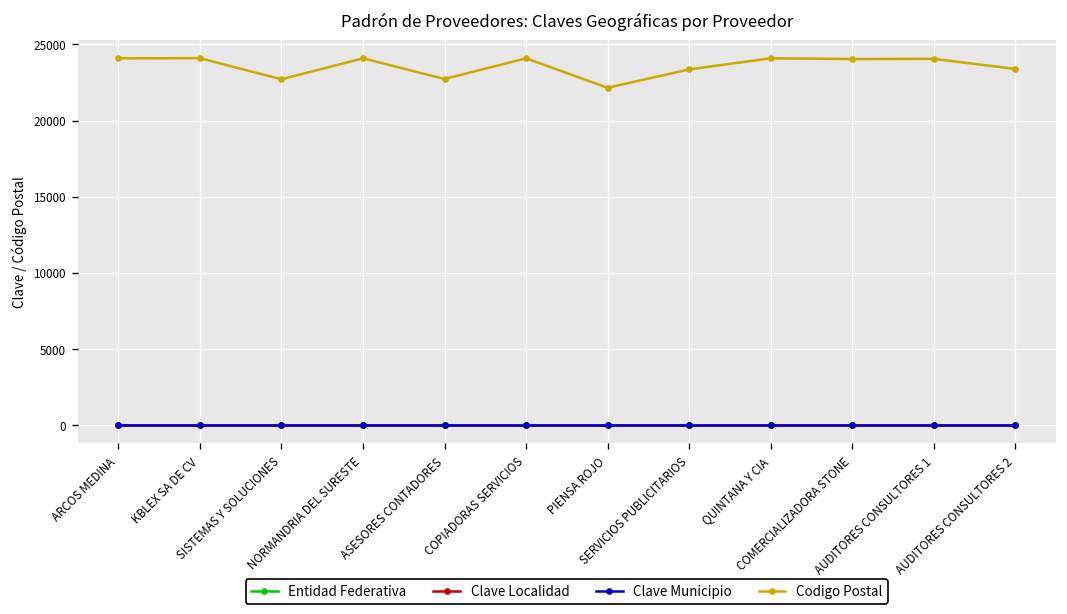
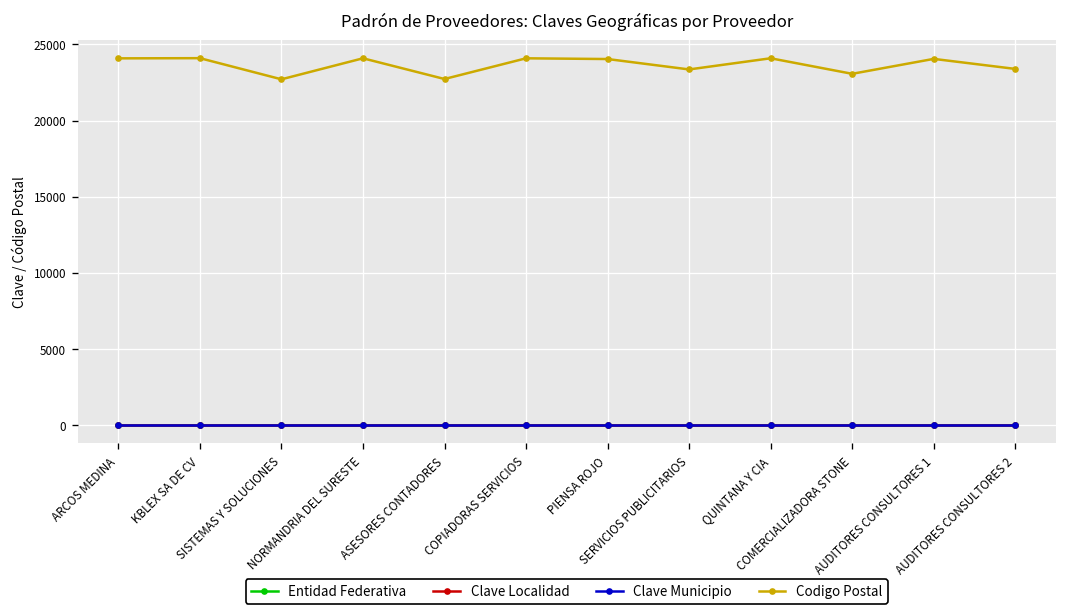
Codigo Postal, PIENSA ROJO: 22200 -> 24000
Codigo Postal, COMERCIALIZADORA STONE: 24000 -> 23100
